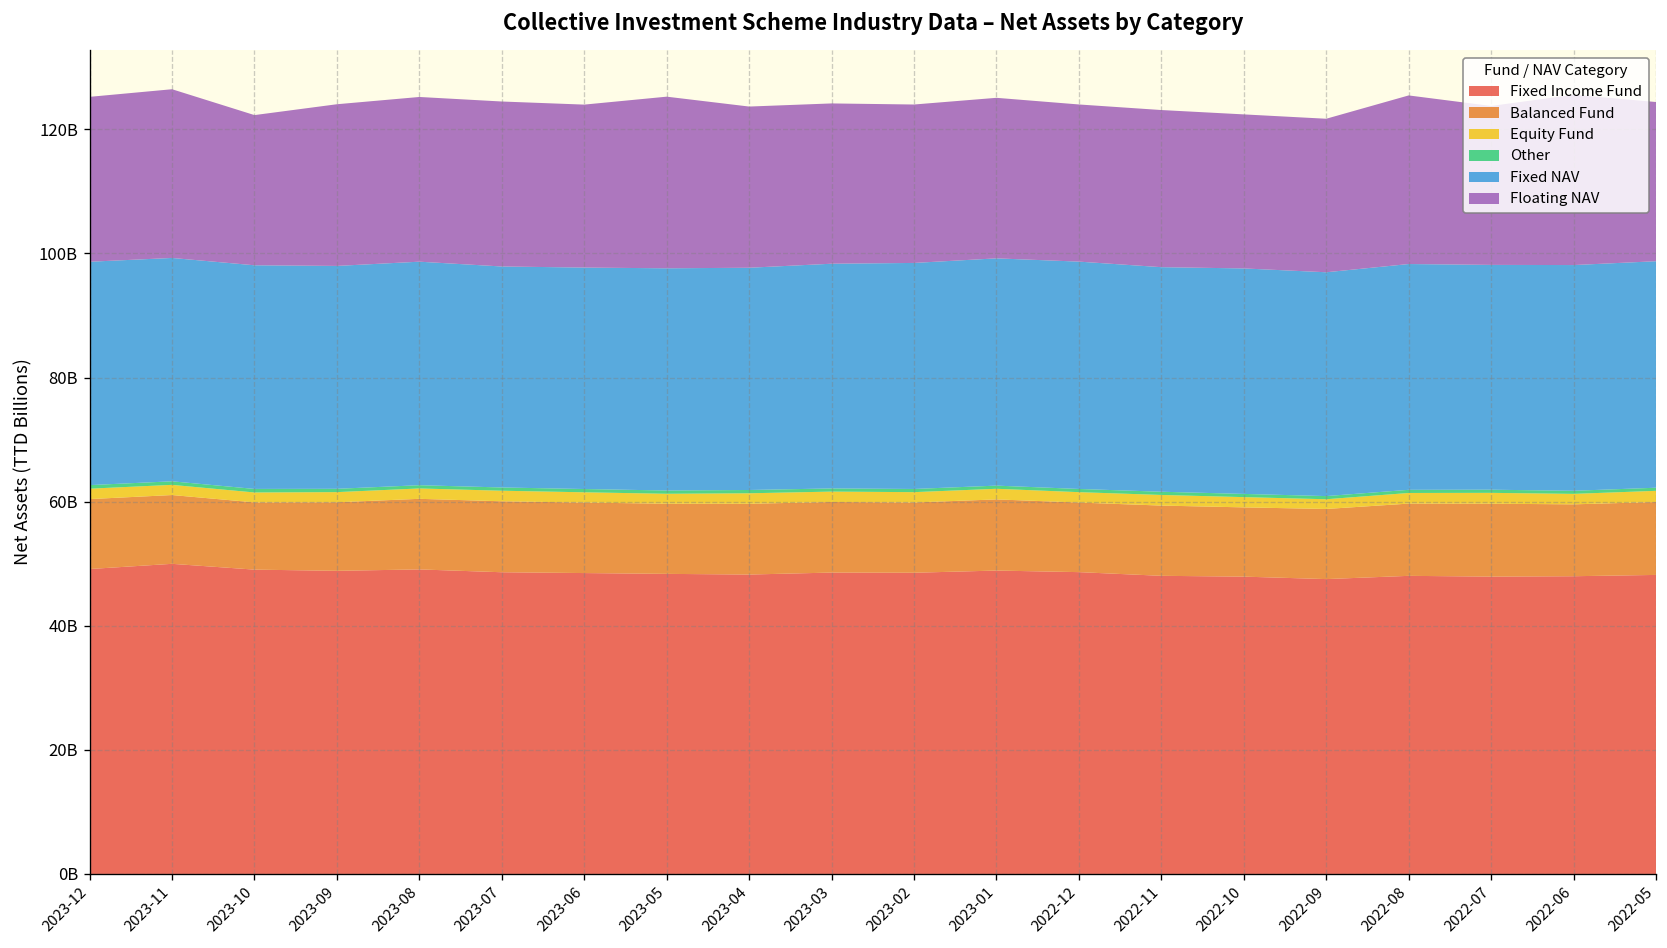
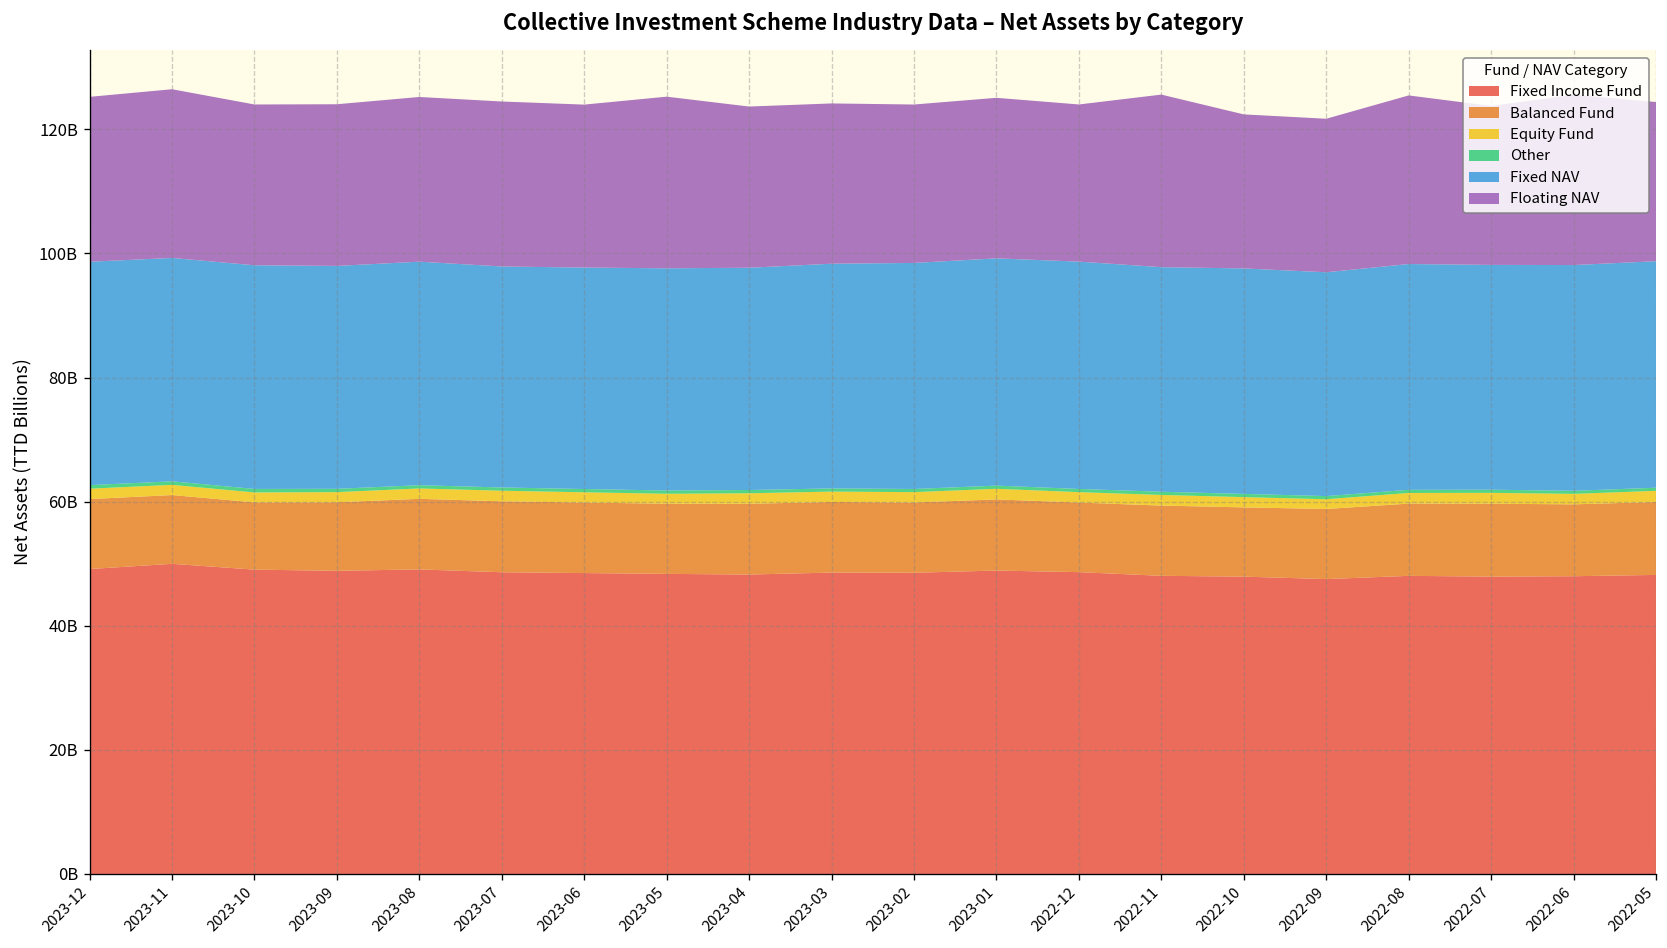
Floating NAV, 2023-10: 24000000000 -> 26000000000
Floating NAV, 2022-11: 25000000000 -> 28000000000
